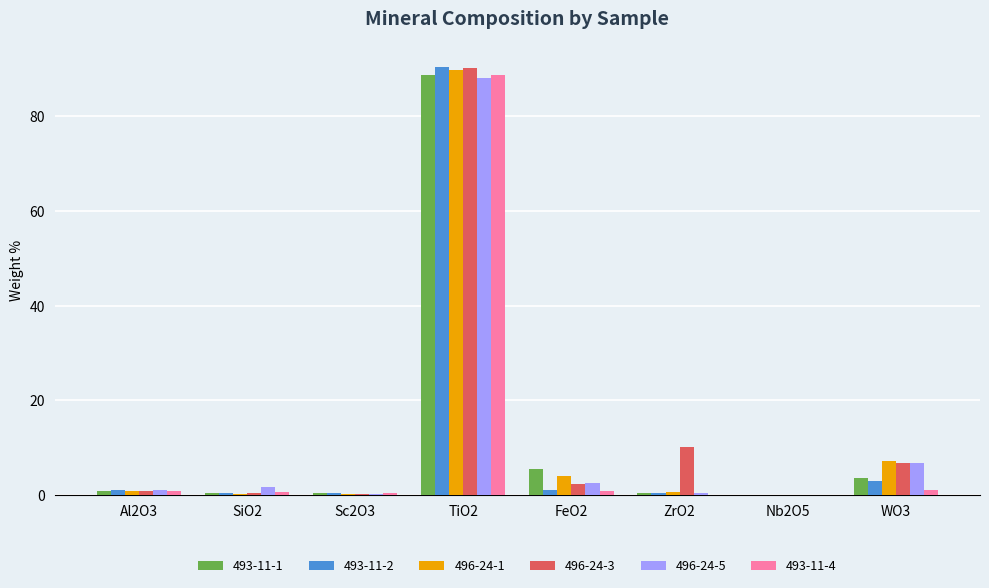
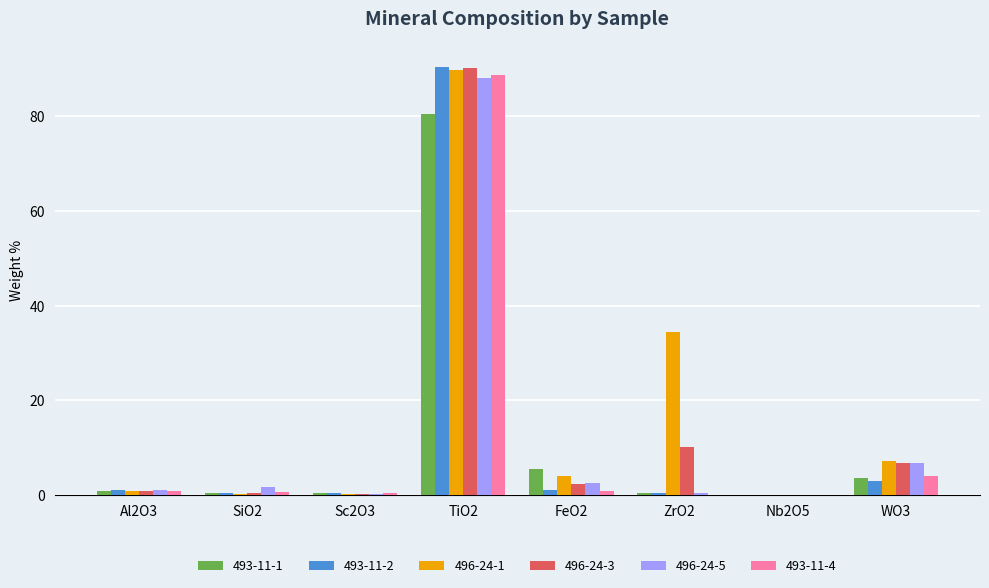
493-11-1, TiO2: 89 -> 80
496-24-1, ZrO2: 1 -> 34
493-11-4, WO3: 1 -> 4
